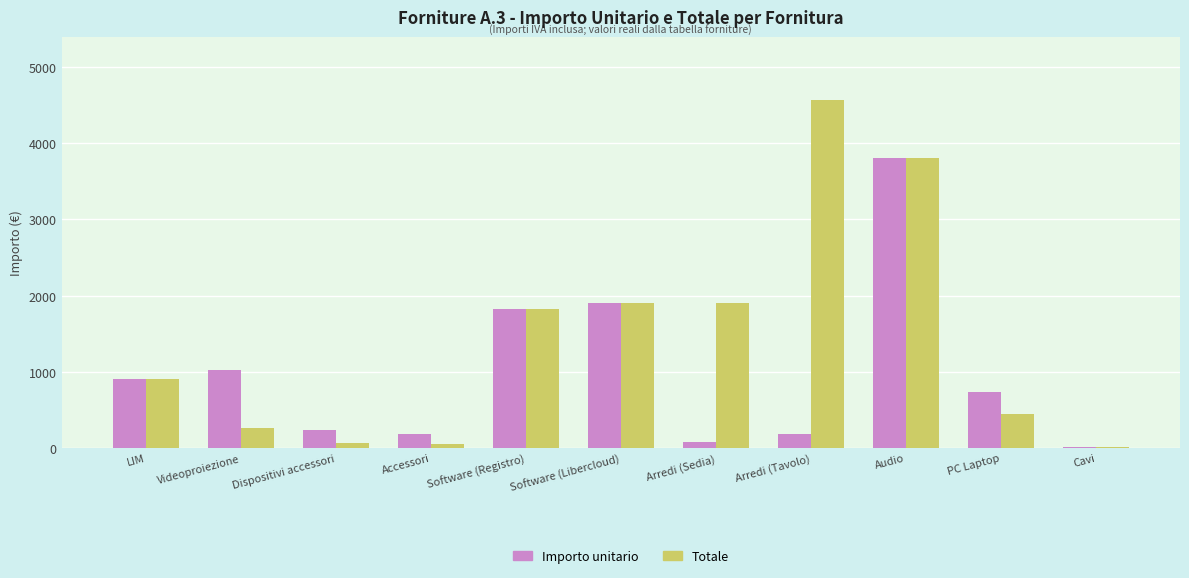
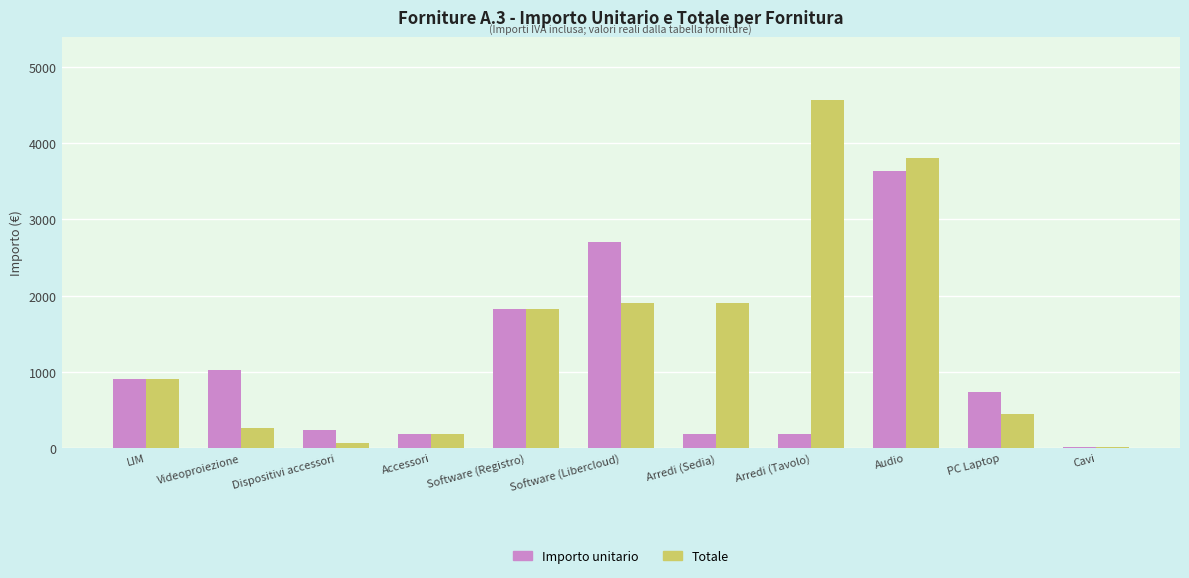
Totale, Accessori: 100 -> 200
Importo unitario, Software (Libercloud): 1900 -> 2700
Importo unitario, Arredi (Sedia): 100 -> 200
Importo unitario, Audio: 3800 -> 3600
